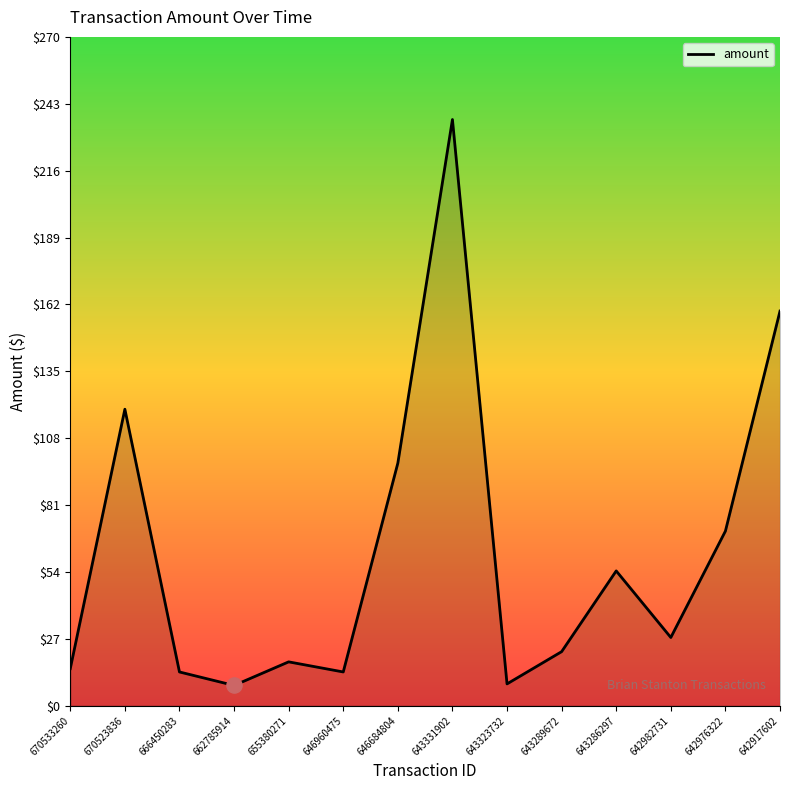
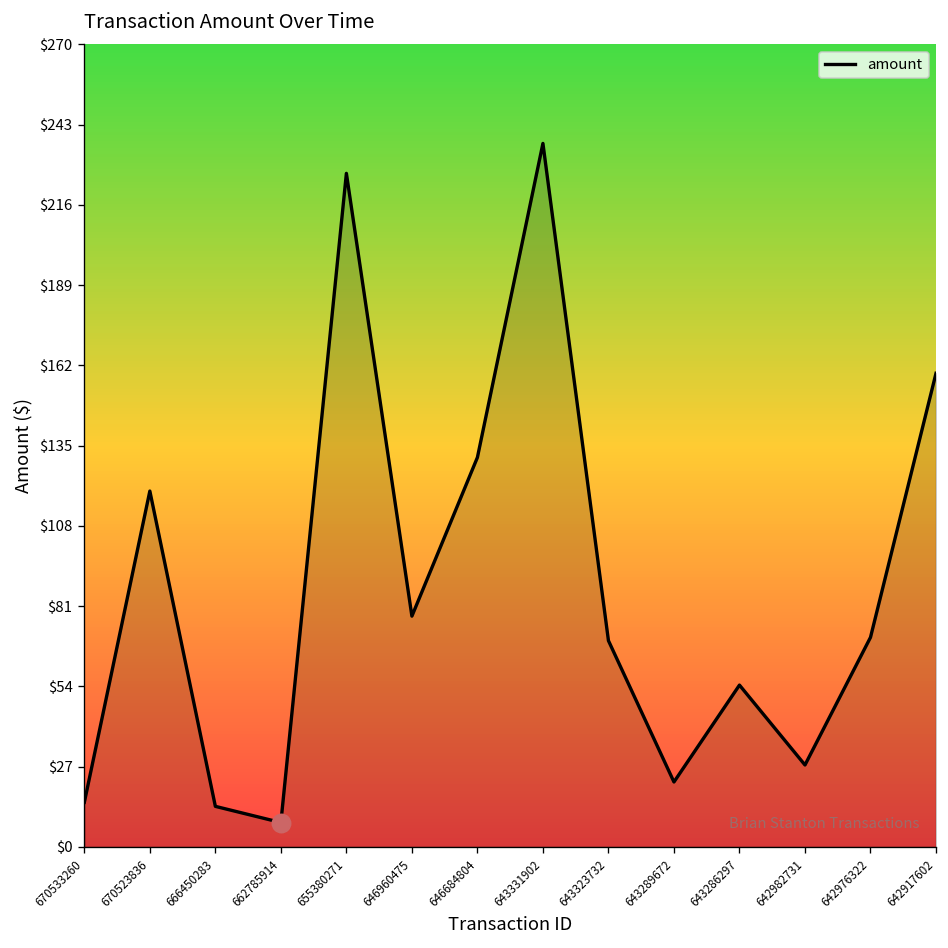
amount, 655380271: $18 -> $227
amount, 646960475: $14 -> $78
amount, 646684804: $98 -> $131
amount, 643323732: $9 -> $69
